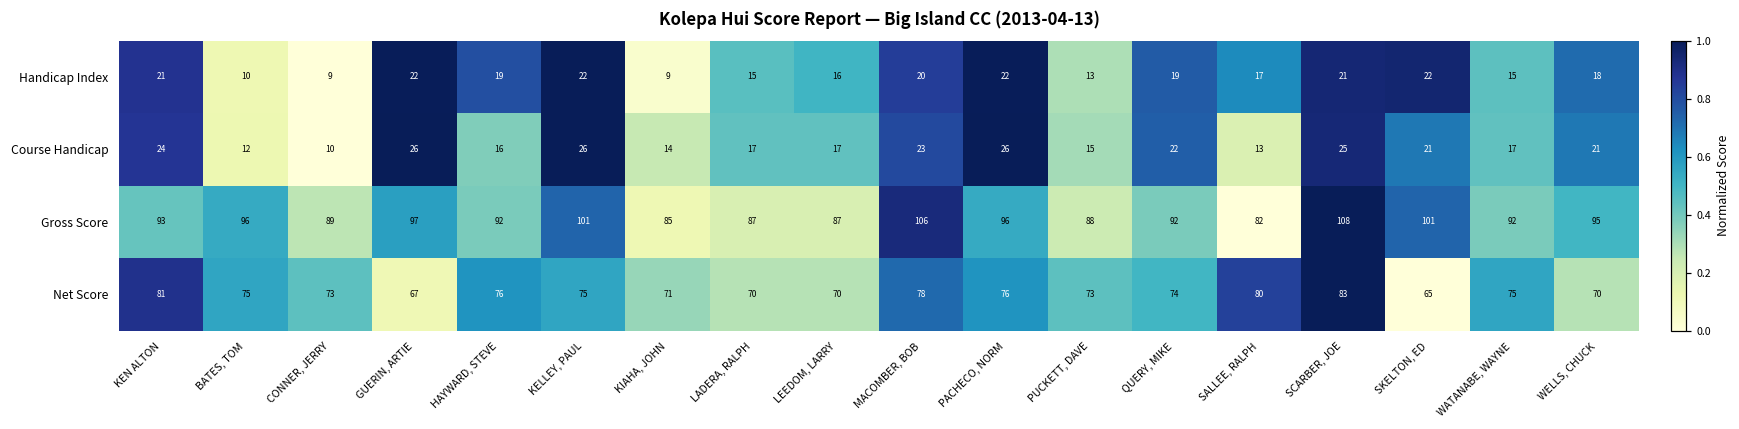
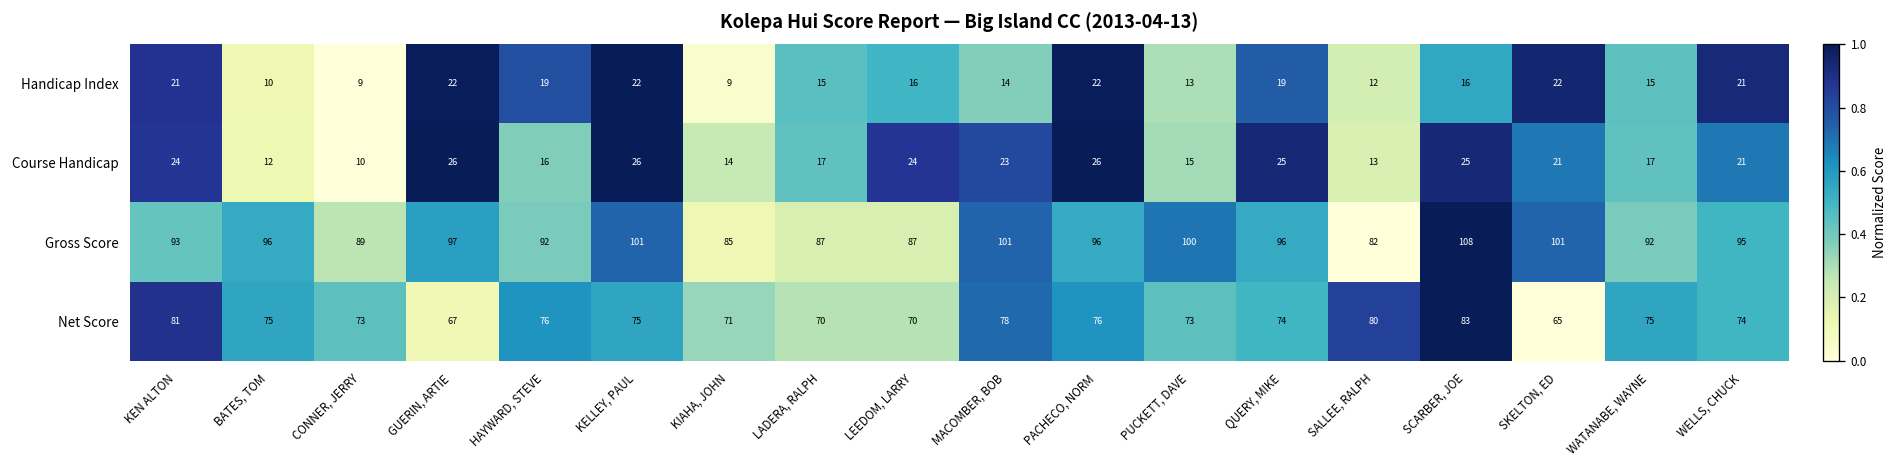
Handicap Index, MACOMBER, BOB: 20 -> 14
Handicap Index, SALLEE, RALPH: 17 -> 12
Handicap Index, SCARBER, JOE: 21 -> 16
Handicap Index, WELLS, CHUCK: 18 -> 21
Course Handicap, LEEDOM, LARRY: 17 -> 24
Course Handicap, QUERY, MIKE: 22 -> 25
Gross Score, MACOMBER, BOB: 106 -> 101
Gross Score, PUCKETT, DAVE: 88 -> 100
Gross Score, QUERY, MIKE: 92 -> 96
Net Score, WELLS, CHUCK: 70 -> 74
